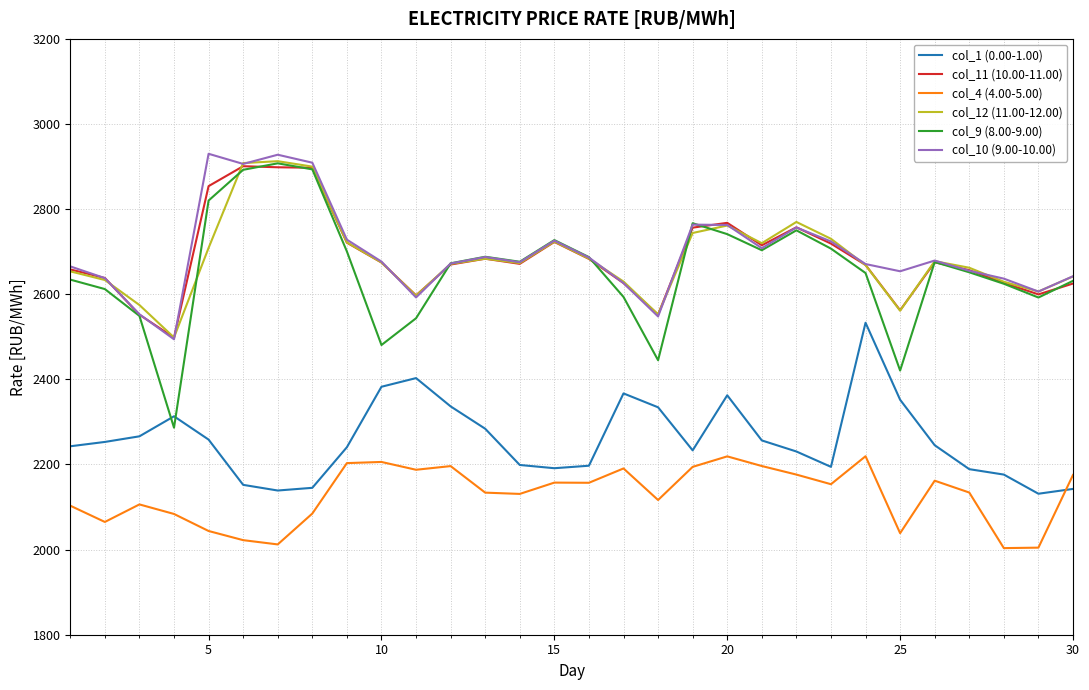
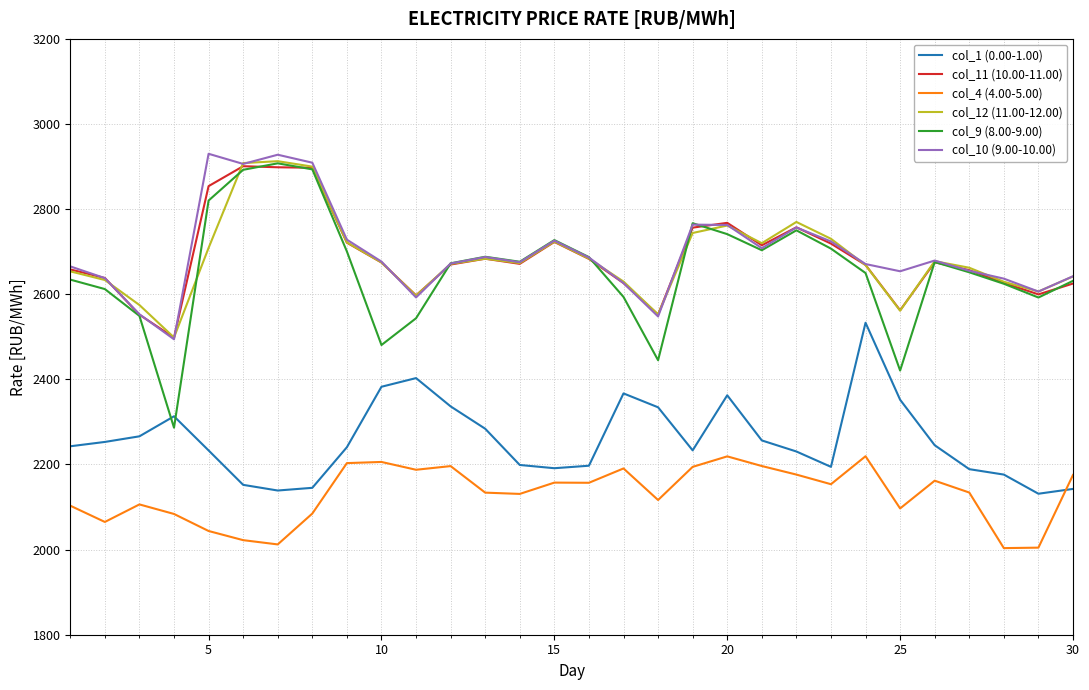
col_1 (0.00-1.00), 5: 2260 -> 2230
col_4 (4.00-5.00), 25: 2040 -> 2100
